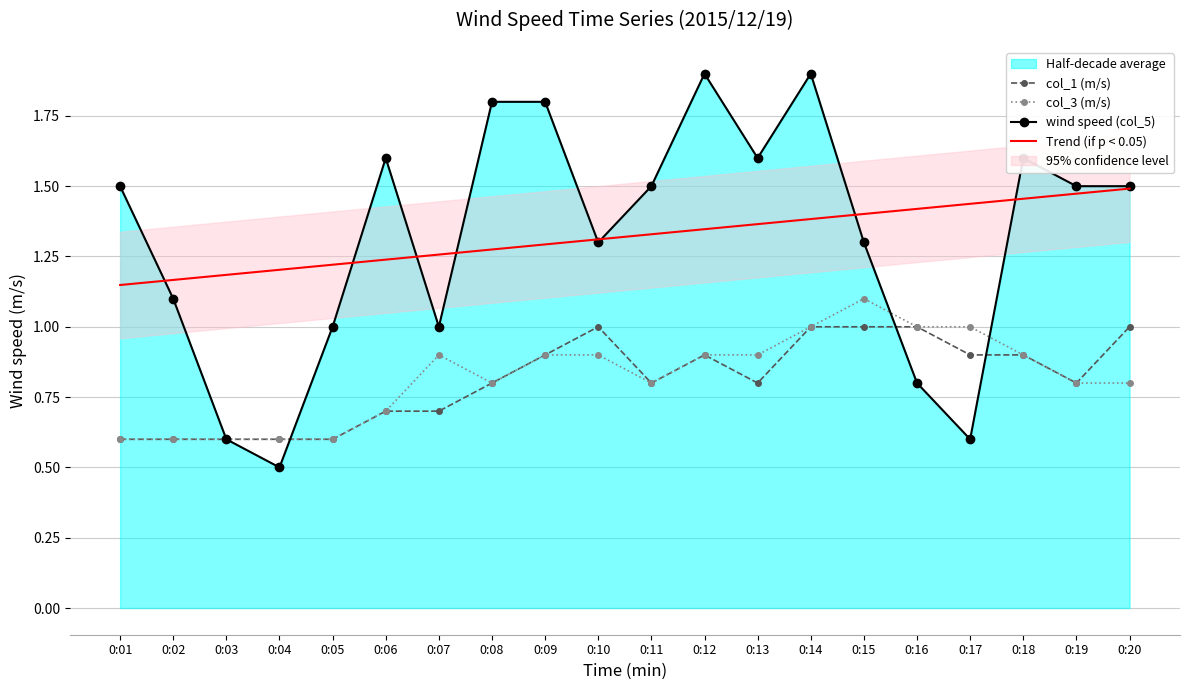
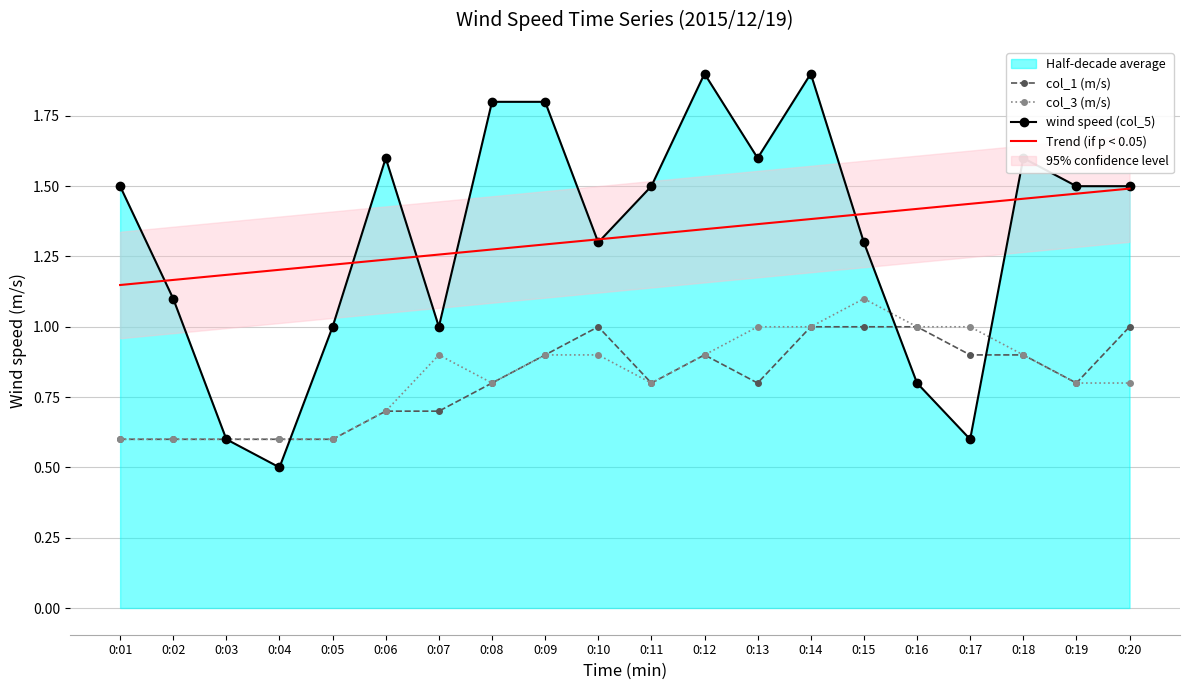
col_3 (m/s), 0:13: 0.9 -> 1.0
